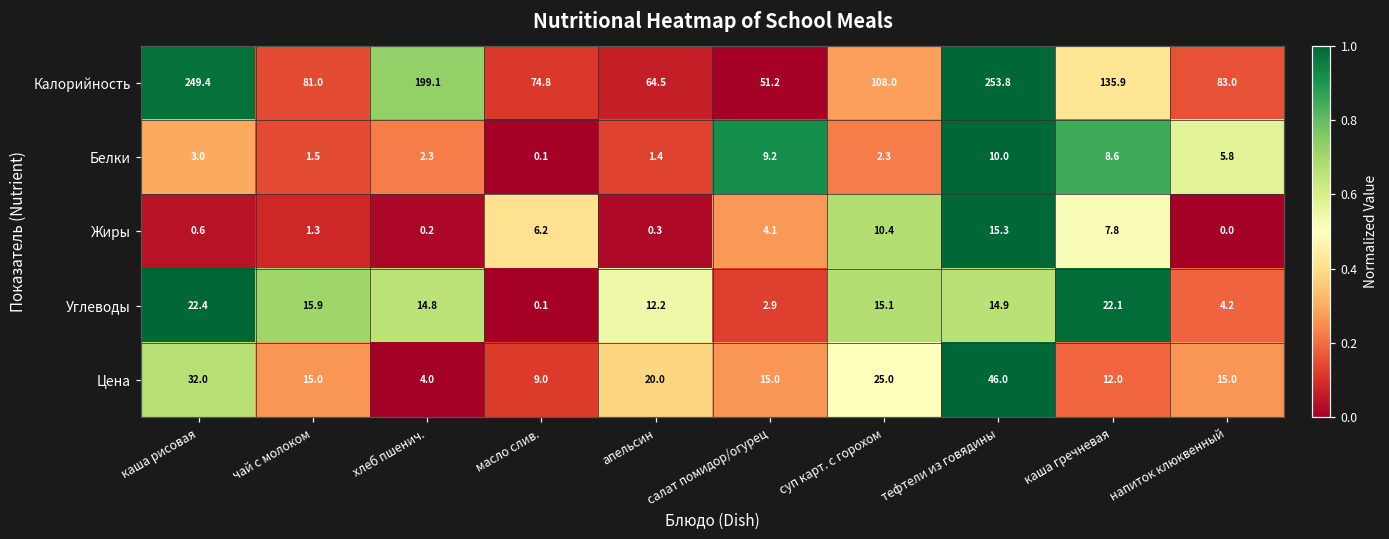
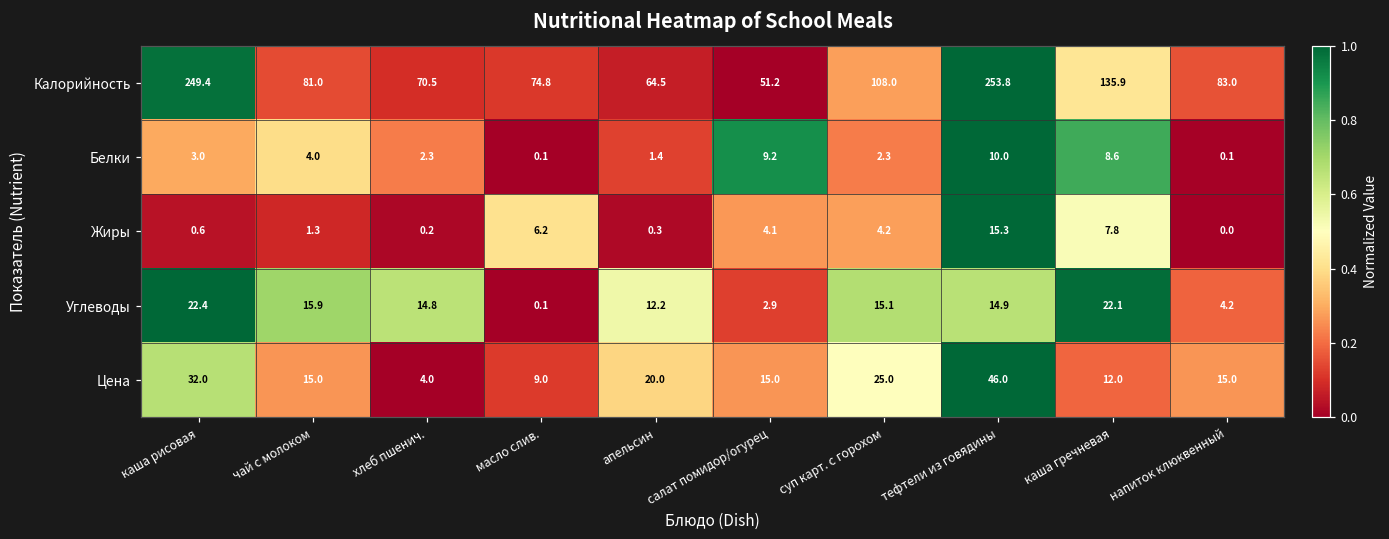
Калорийность, хлеб пшенич.: 199.1 -> 70.5
Белки, чай с молоком: 1.5 -> 4.0
Белки, напиток клюквенный: 5.8 -> 0.1
Жиры, суп карт. с горохом: 10.4 -> 4.2
